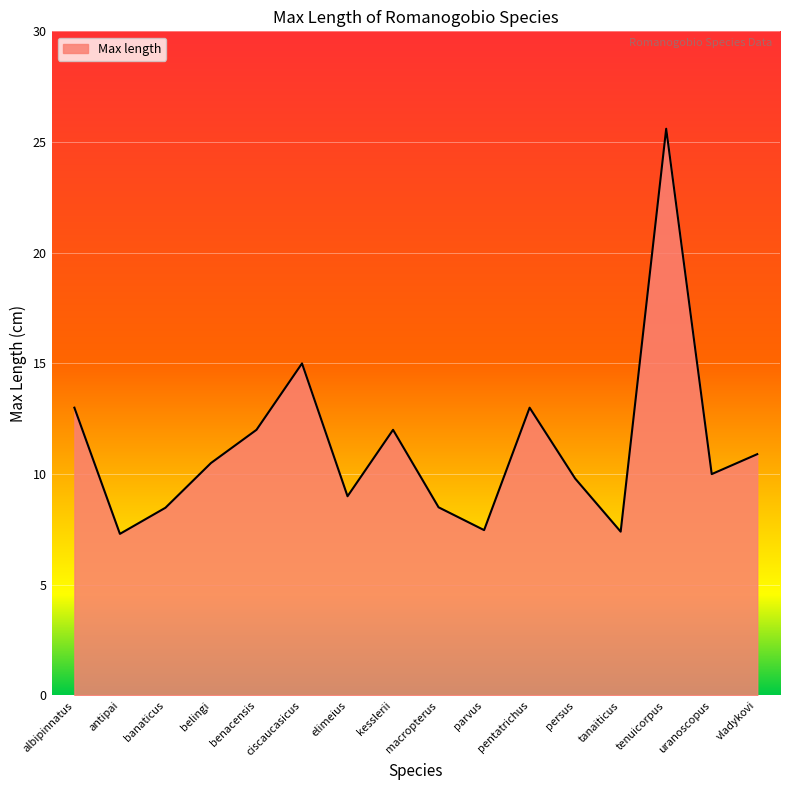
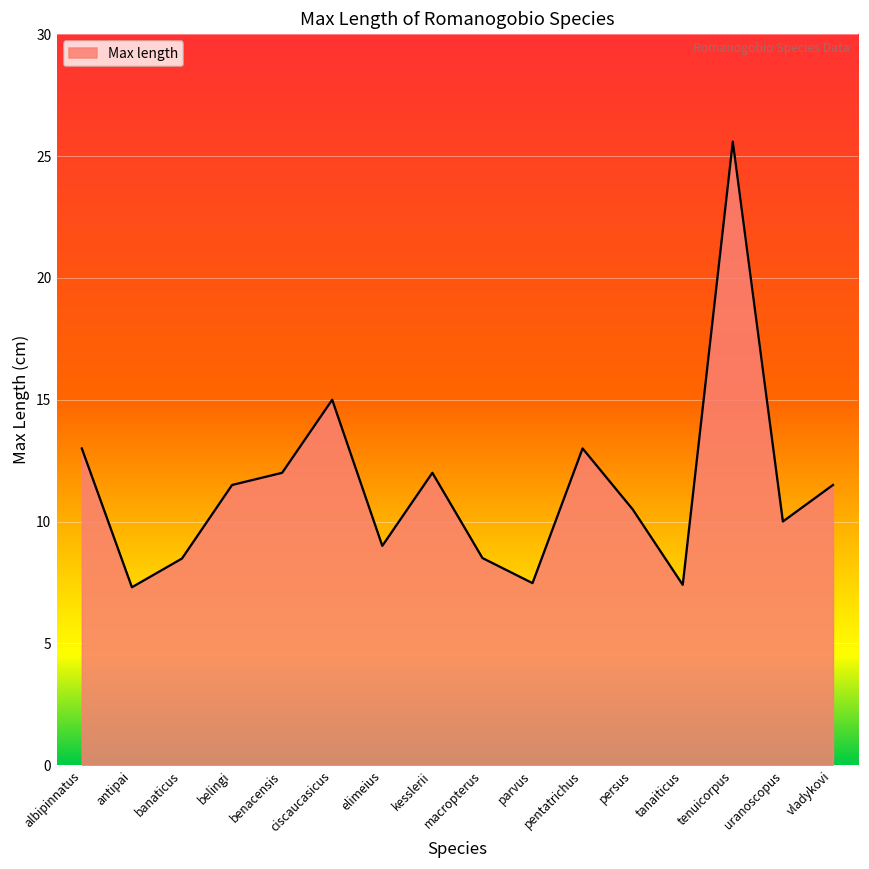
belingi: 10.5 -> 11.5
persus: 9.8 -> 10.5
vladykovi: 10.9 -> 11.5
